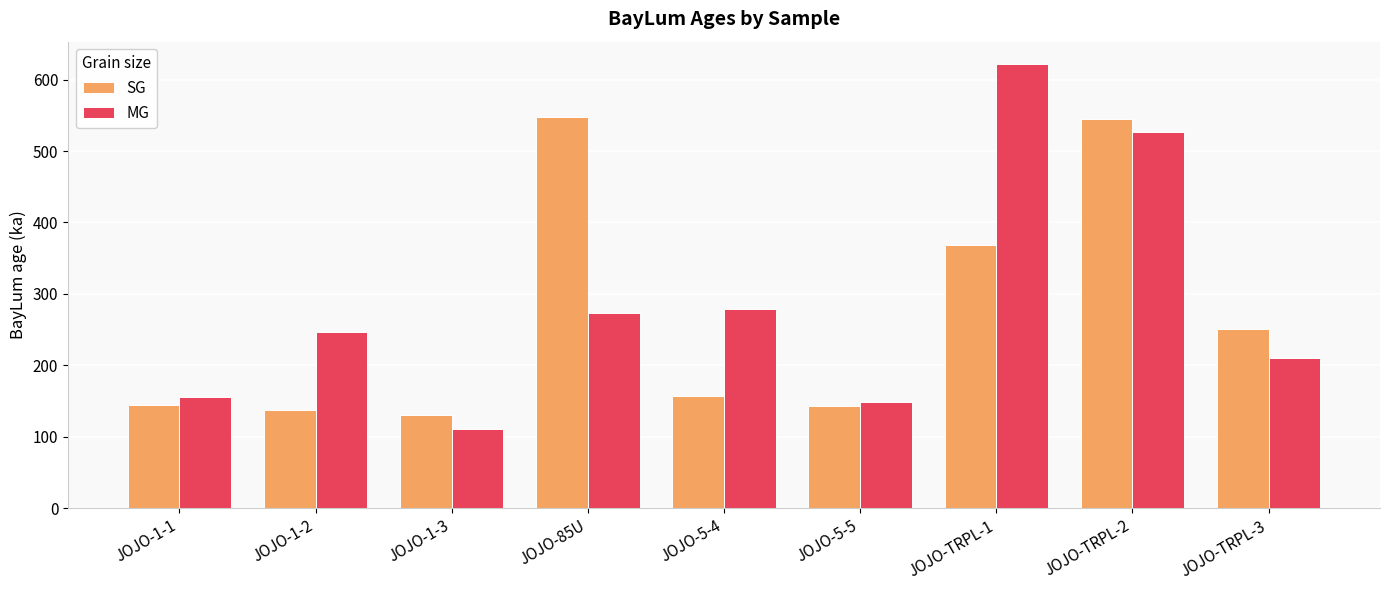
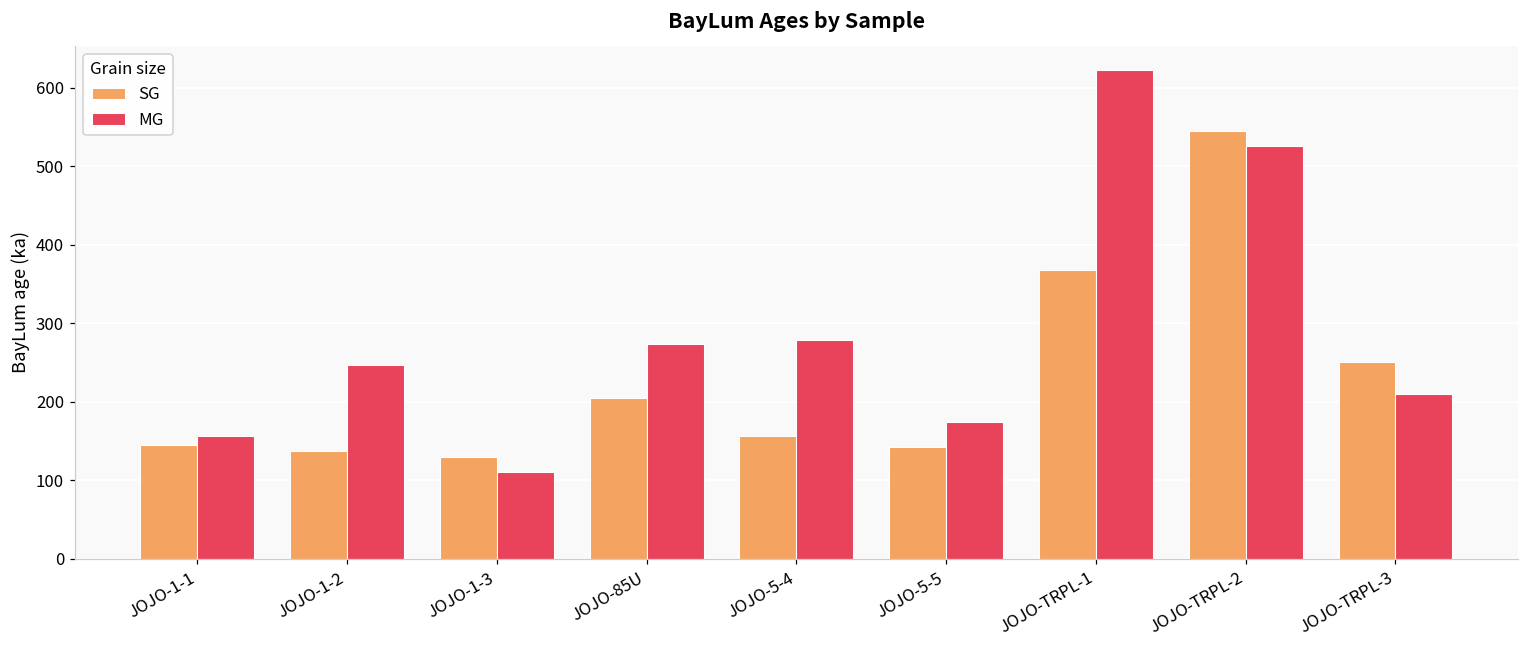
SG, JOJO-85U: 550 -> 210
MG, JOJO-5-5: 150 -> 170
